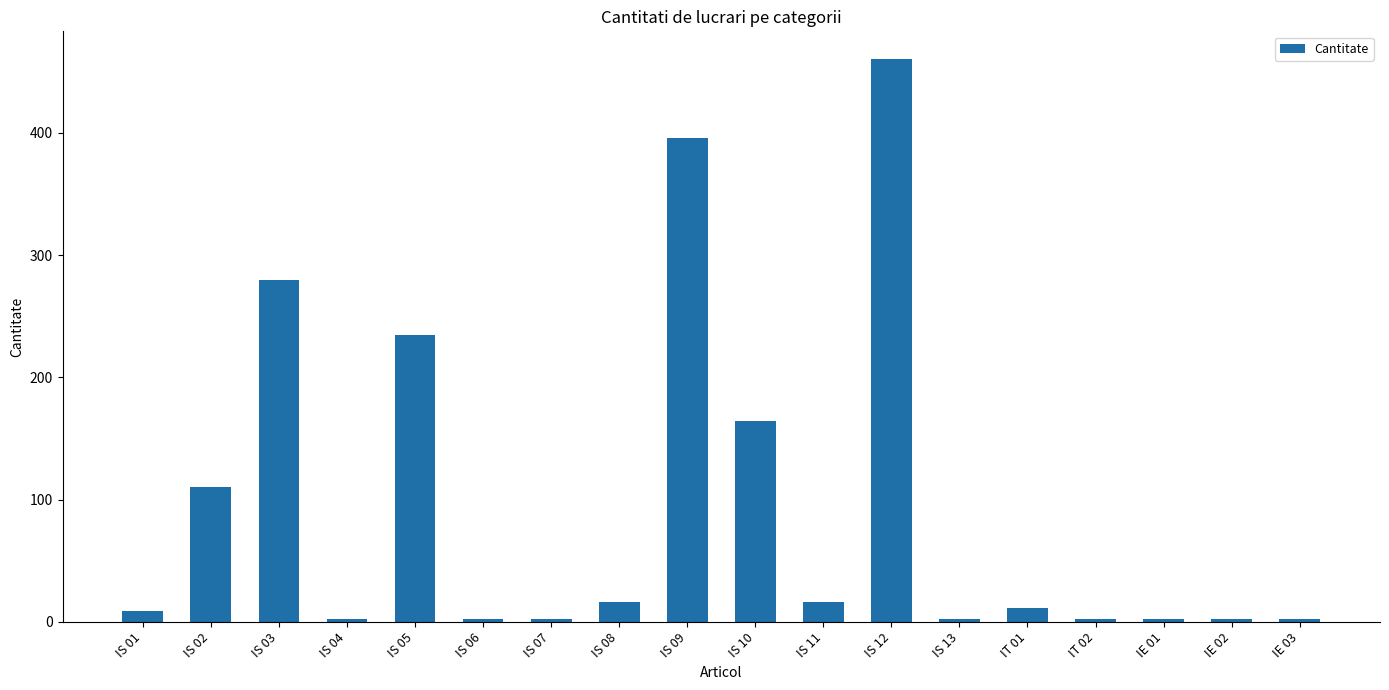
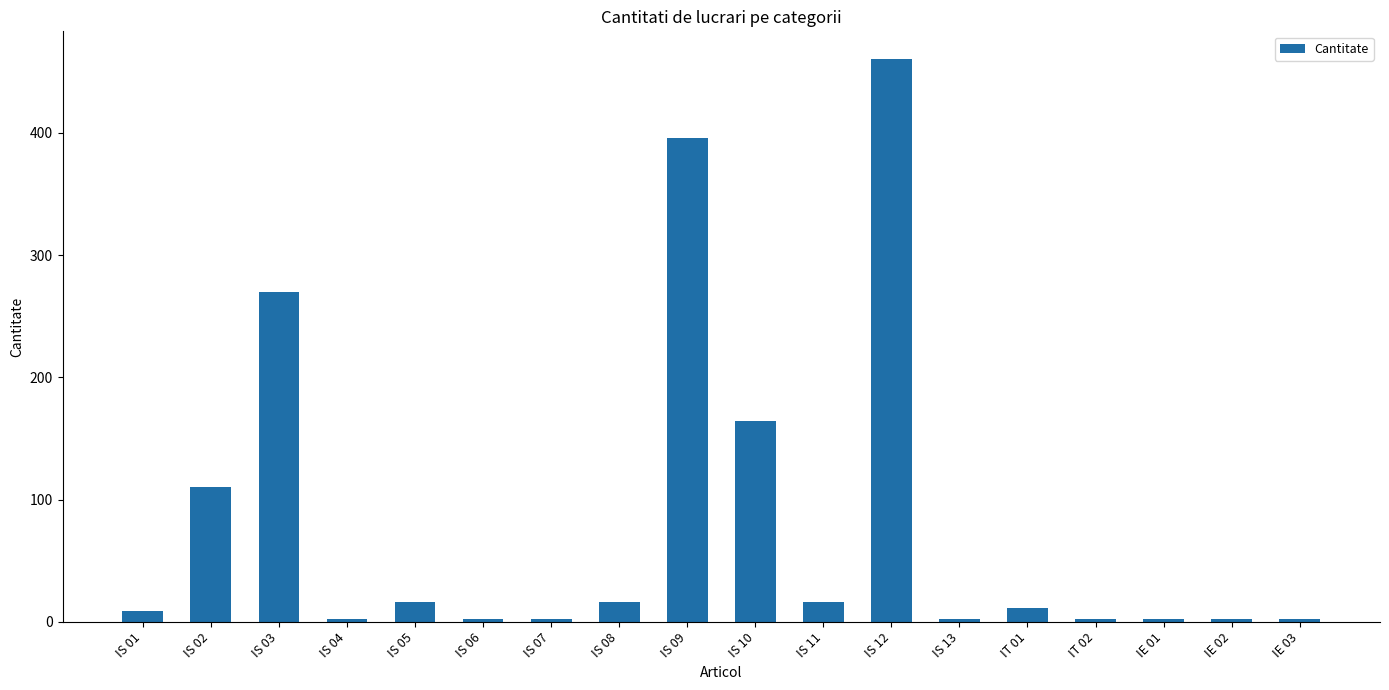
IS 03: 280 -> 270
IS 05: 235 -> 16
